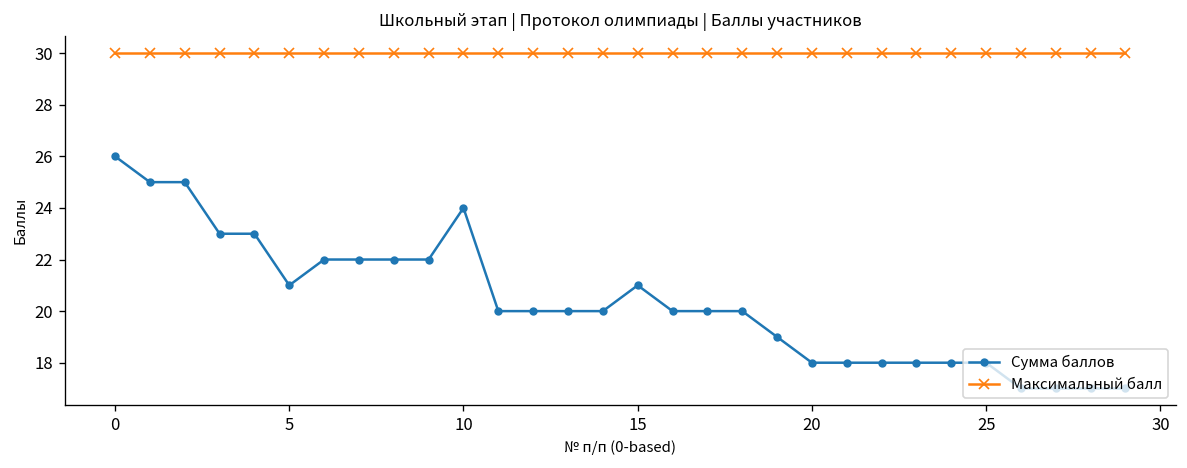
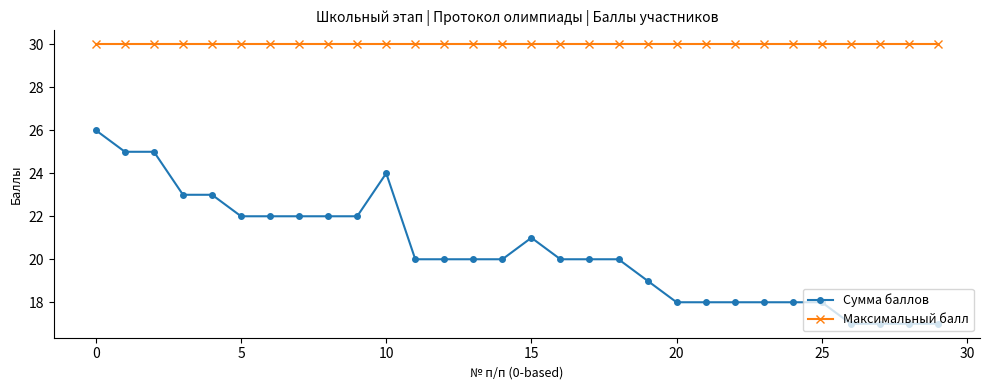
Сумма баллов, 5: 21 -> 22
